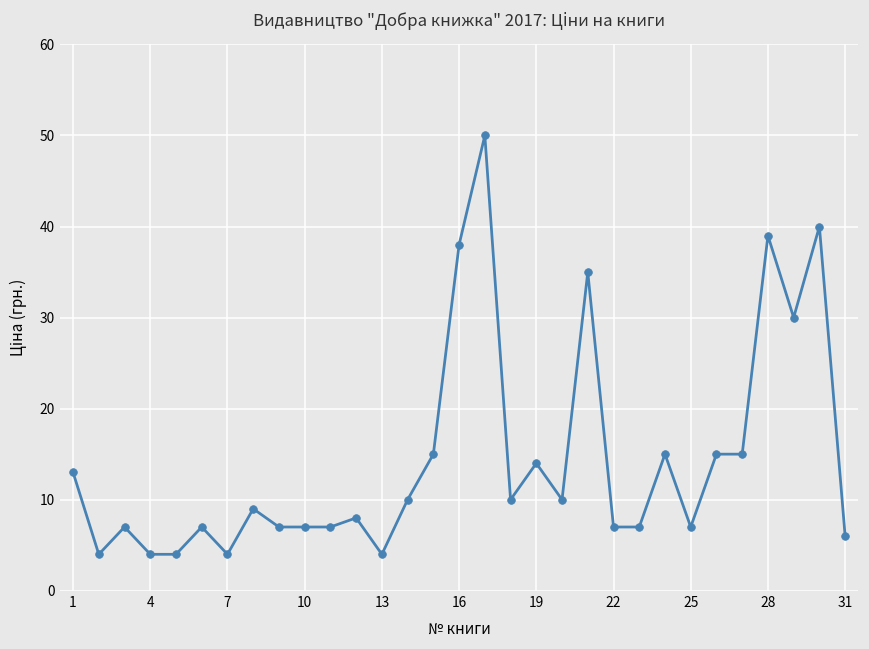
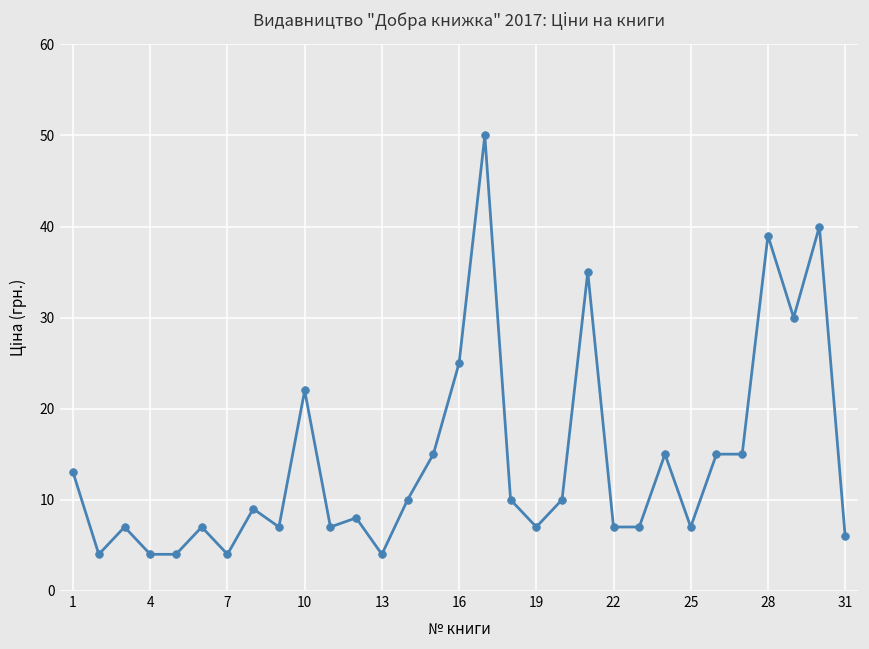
10: 7 -> 22
16: 38 -> 25
19: 14 -> 7
